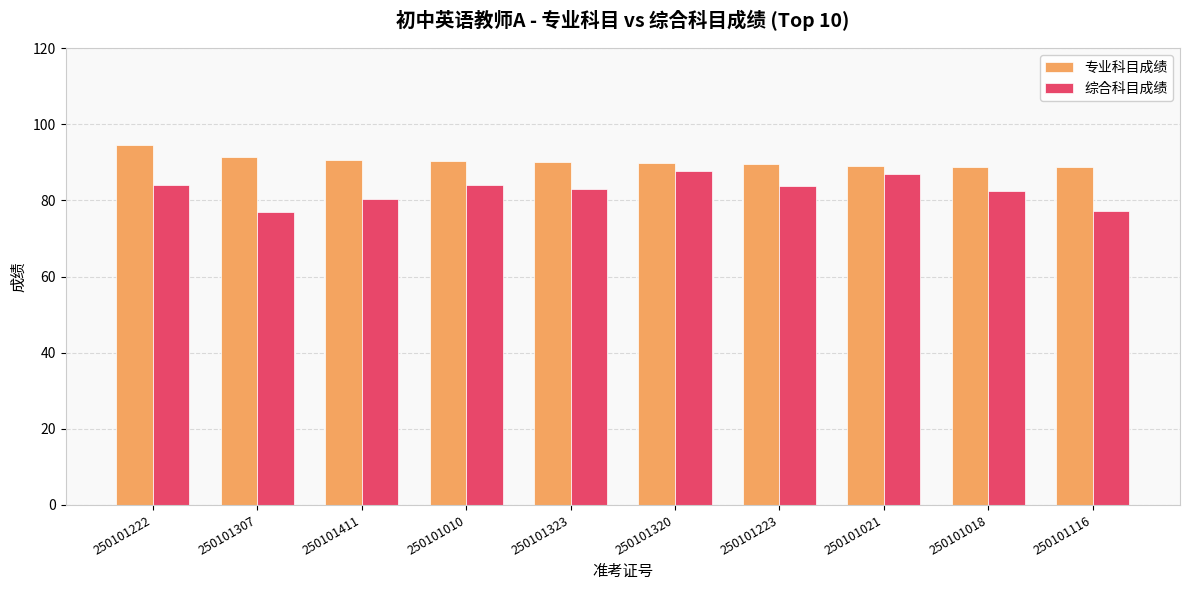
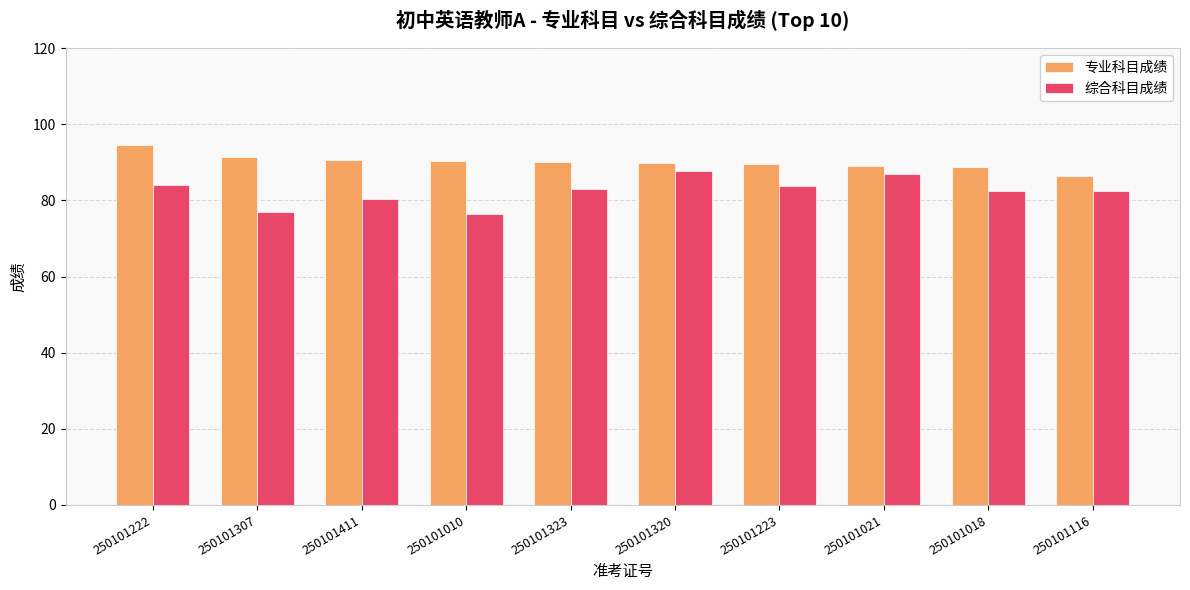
综合科目成绩, 250101010: 84 -> 77
专业科目成绩, 250101116: 89 -> 86
综合科目成绩, 250101116: 77 -> 83
